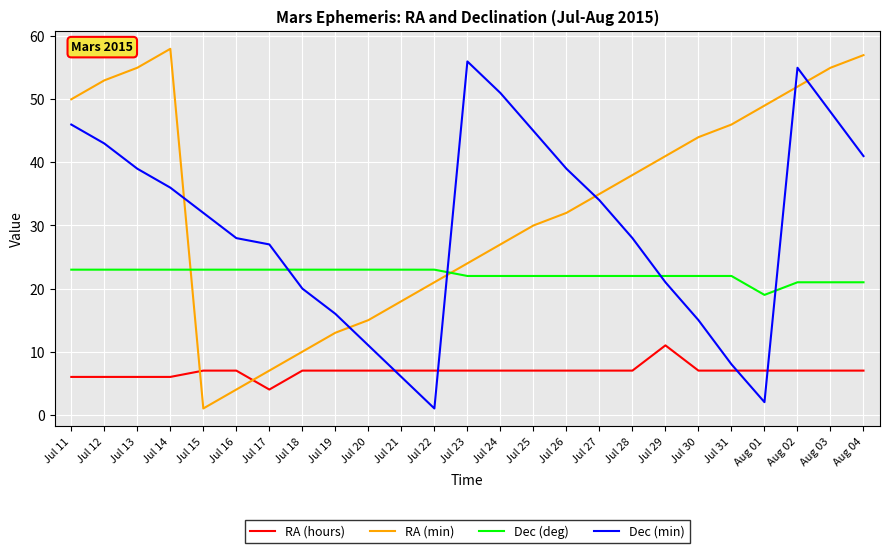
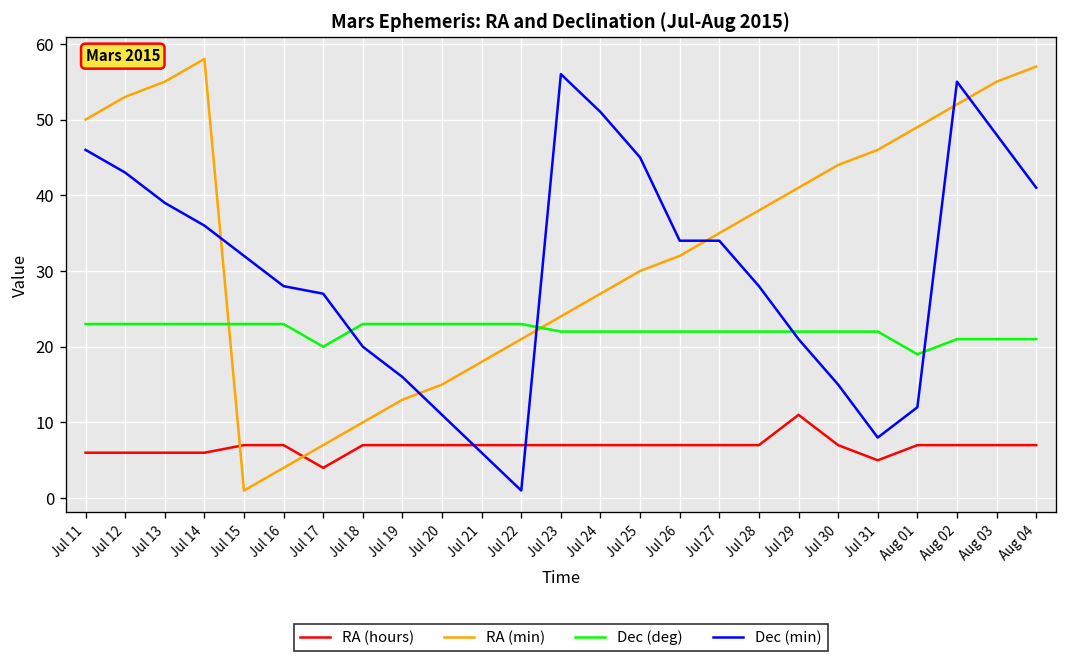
Dec (deg), Jul 17: 23 -> 20
Dec (min), Jul 26: 39 -> 34
RA (hours), Jul 31: 7 -> 5
Dec (min), Aug 01: 2 -> 12
